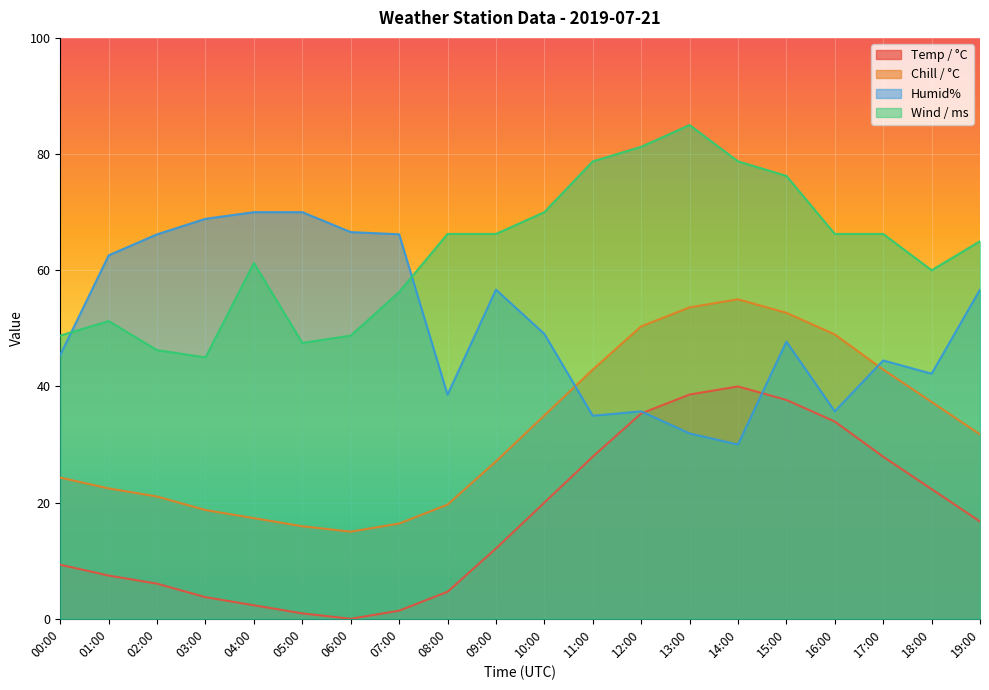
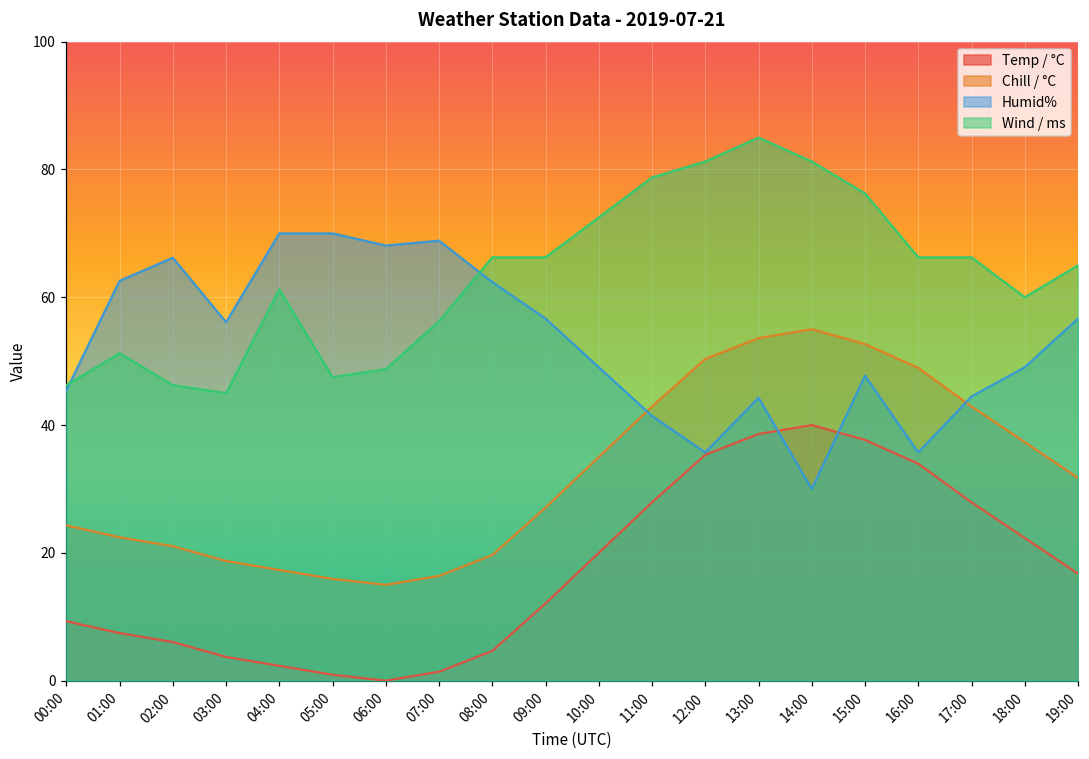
Wind / ms, 00:00: 49 -> 46
Humid%, 03:00: 69 -> 56
Humid%, 06:00: 67 -> 68
Humid%, 07:00: 66 -> 69
Humid%, 08:00: 39 -> 62
Wind / ms, 10:00: 70 -> 73
Humid%, 11:00: 35 -> 41
Humid%, 13:00: 32 -> 44
Wind / ms, 14:00: 79 -> 81
Humid%, 18:00: 42 -> 49
